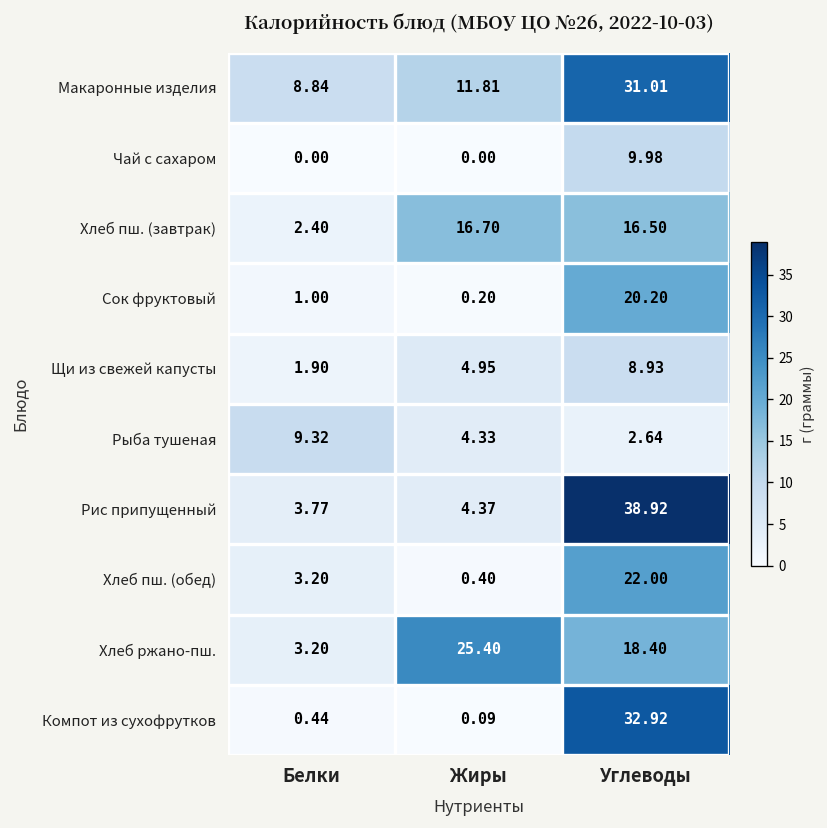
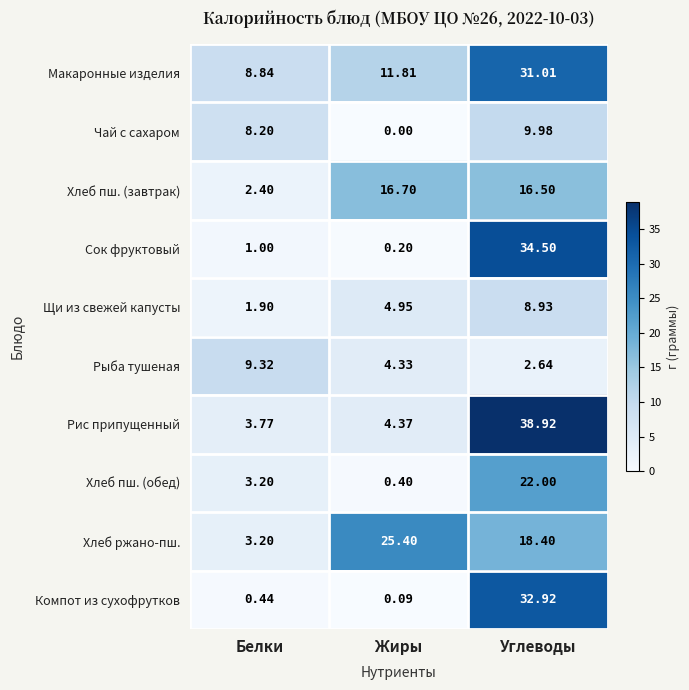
Чай с сахаром, Белки: 0.00 -> 8.20
Сок фруктовый, Углеводы: 20.20 -> 34.50
